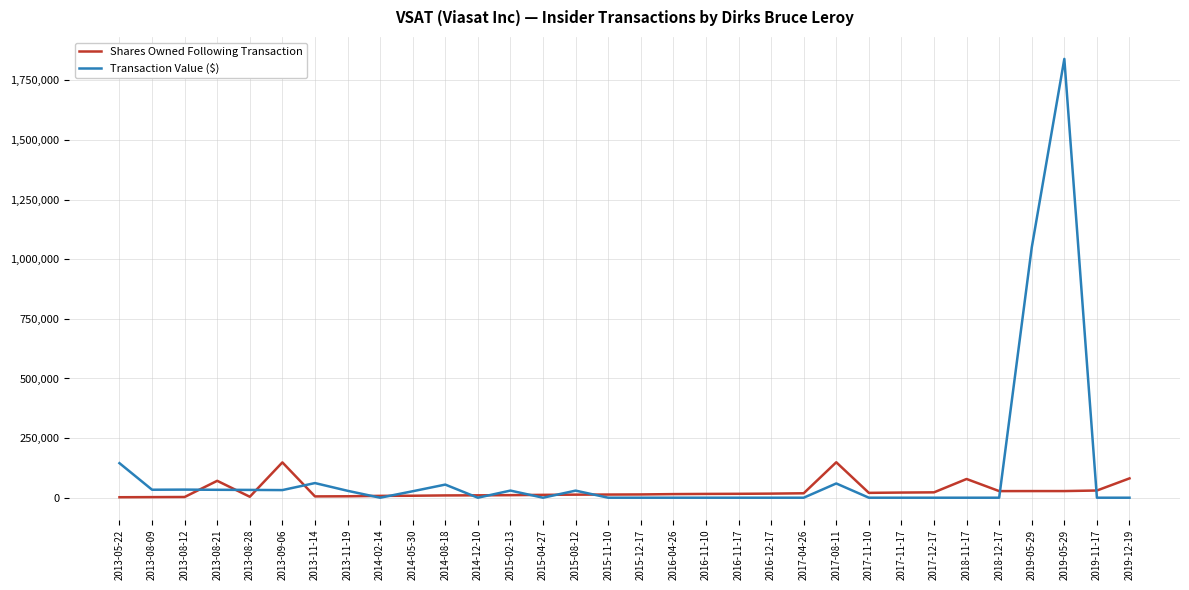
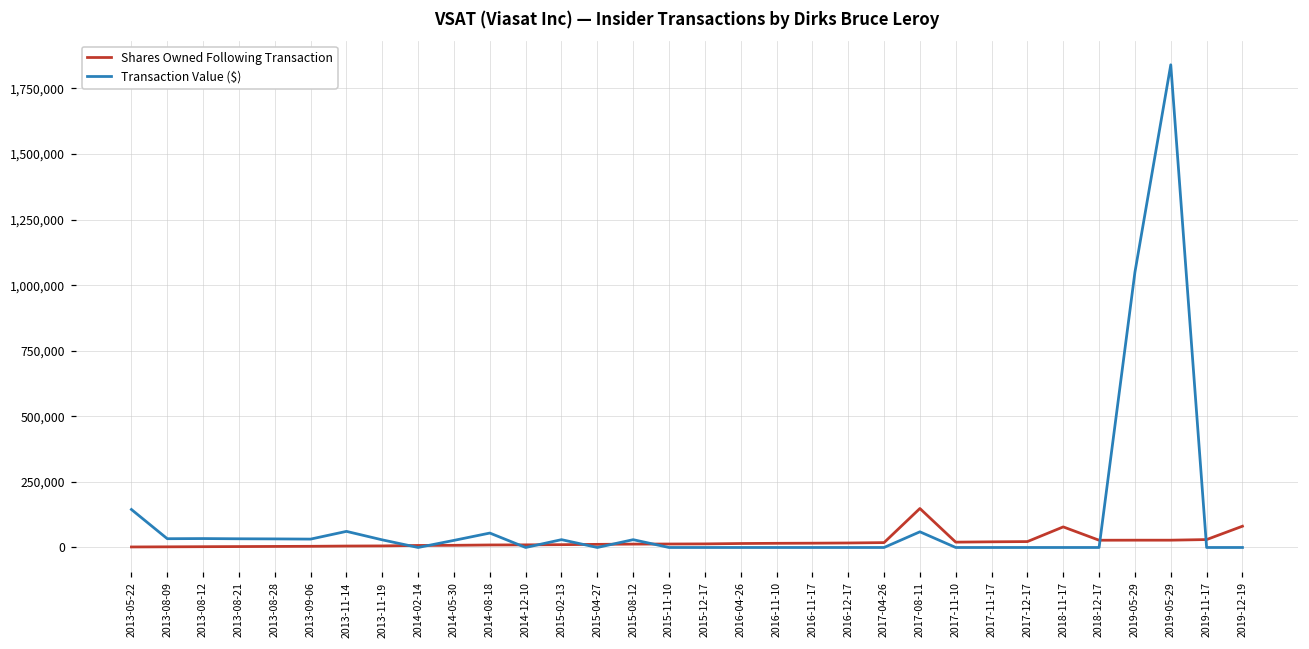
Shares Owned Following Transaction, 2013-08-21: 70,000 -> 0
Shares Owned Following Transaction, 2013-09-06: 150,000 -> 0
